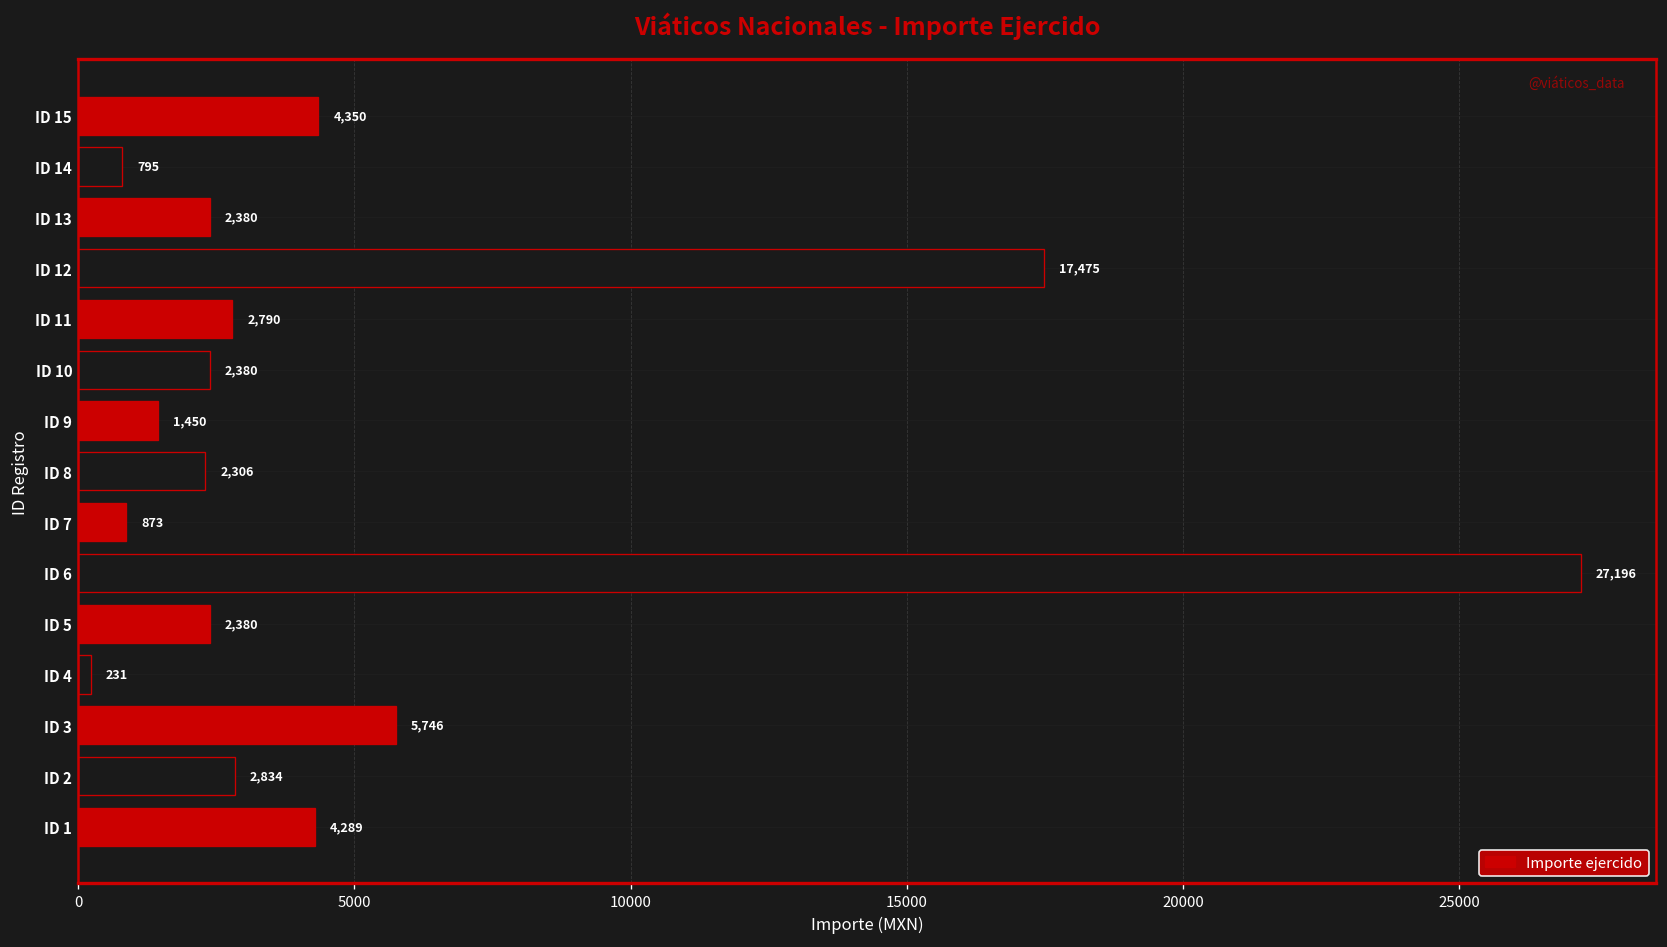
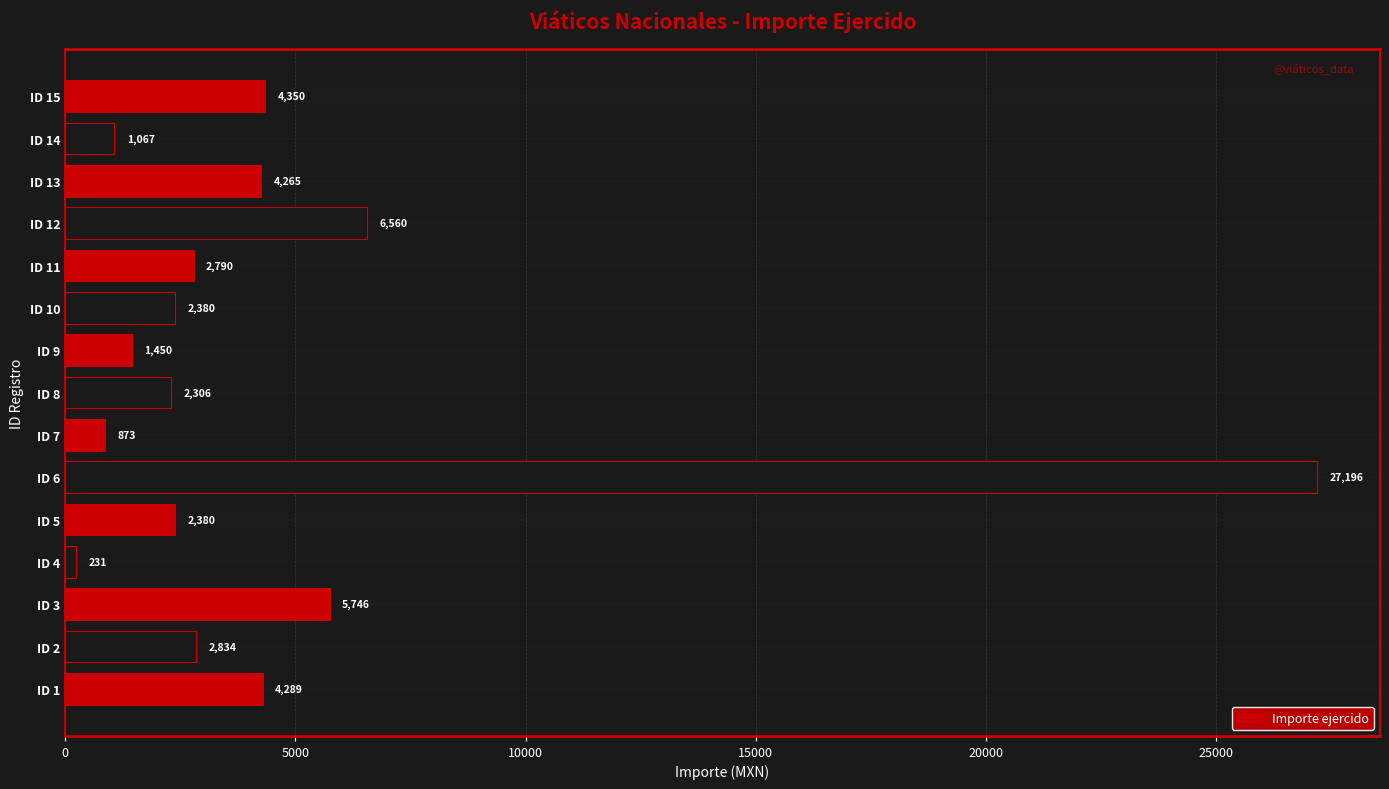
ID 14: 795 -> 1,067
ID 13: 2,380 -> 4,265
ID 12: 17,475 -> 6,560
